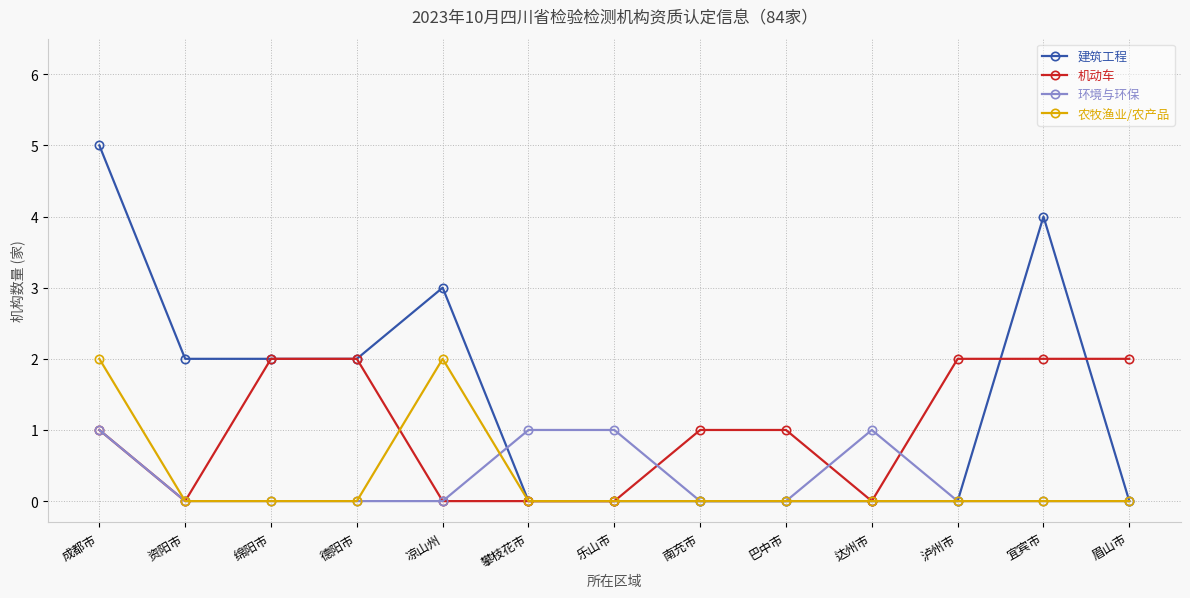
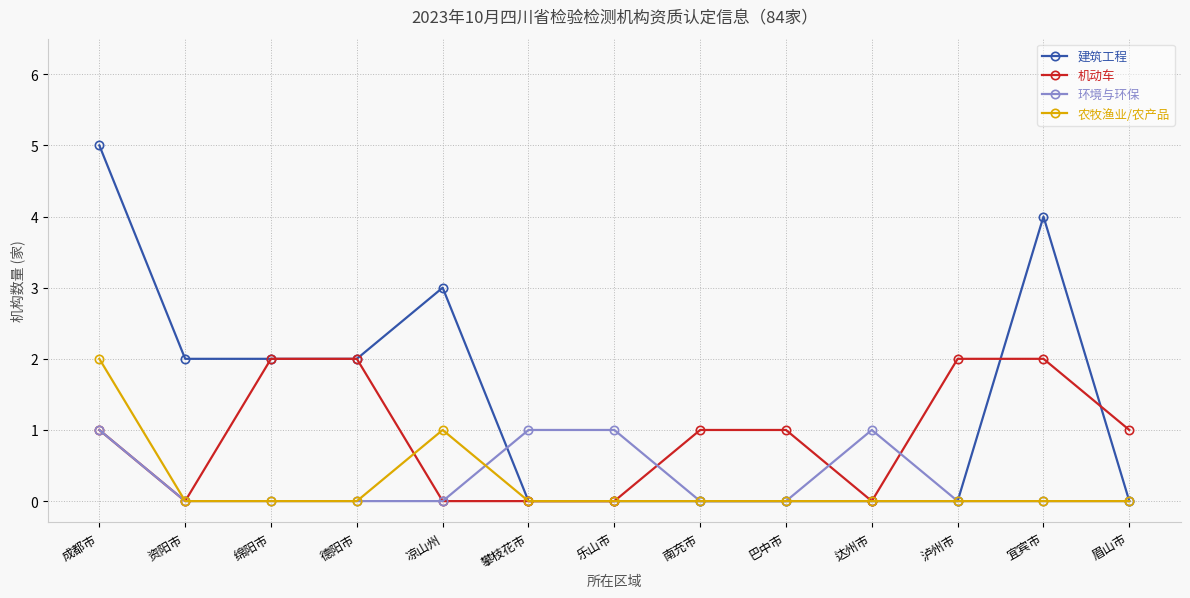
农牧渔业/农产品, 凉山州: 2 -> 1
机动车, 眉山市: 2 -> 1
